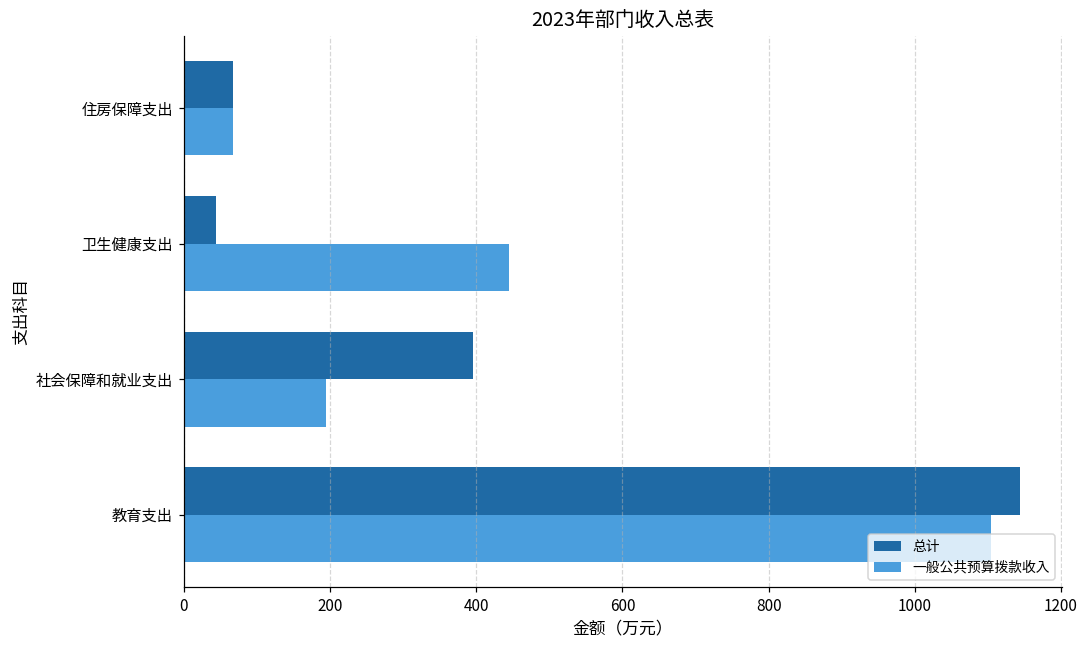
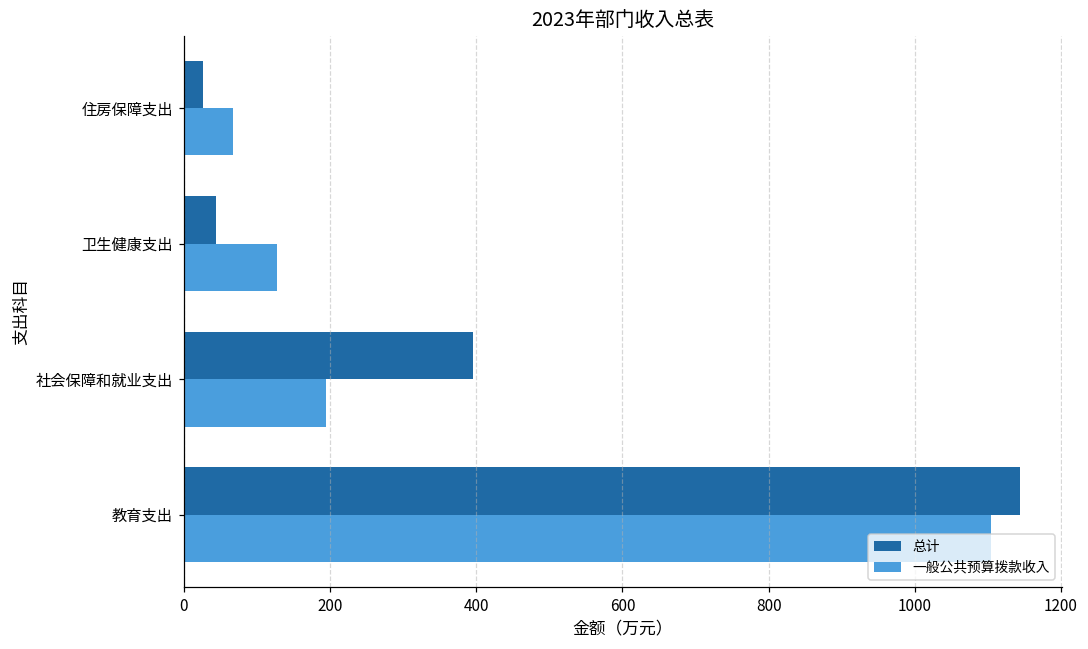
总计, 住房保障支出: 70 -> 30
一般公共预算拨款收入, 卫生健康支出: 440 -> 130
